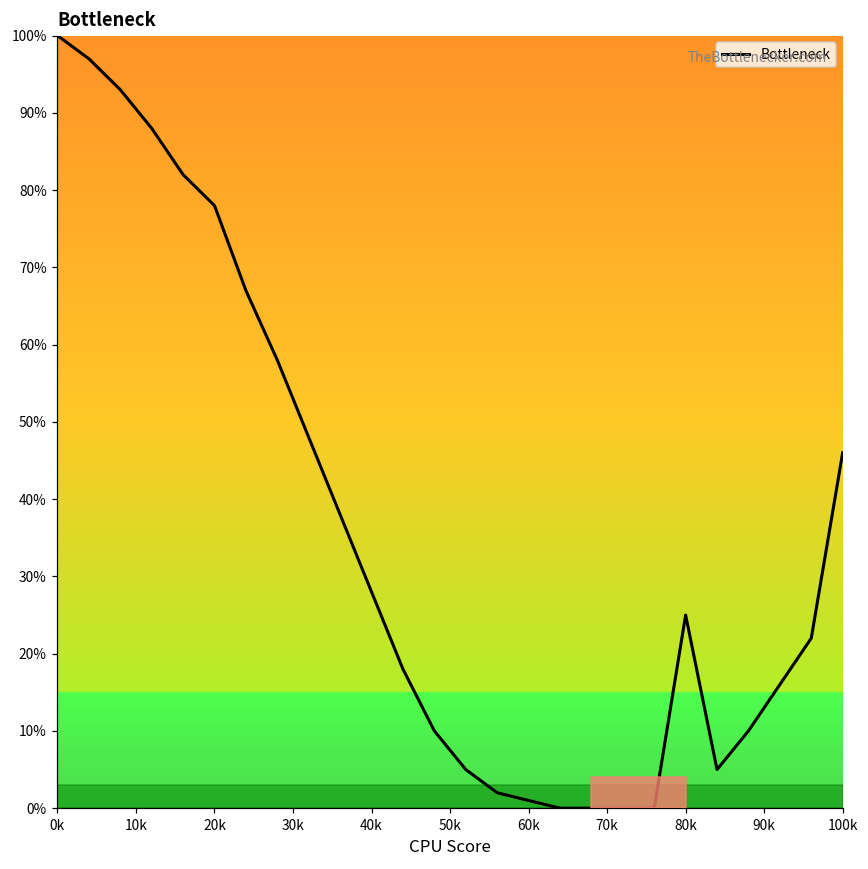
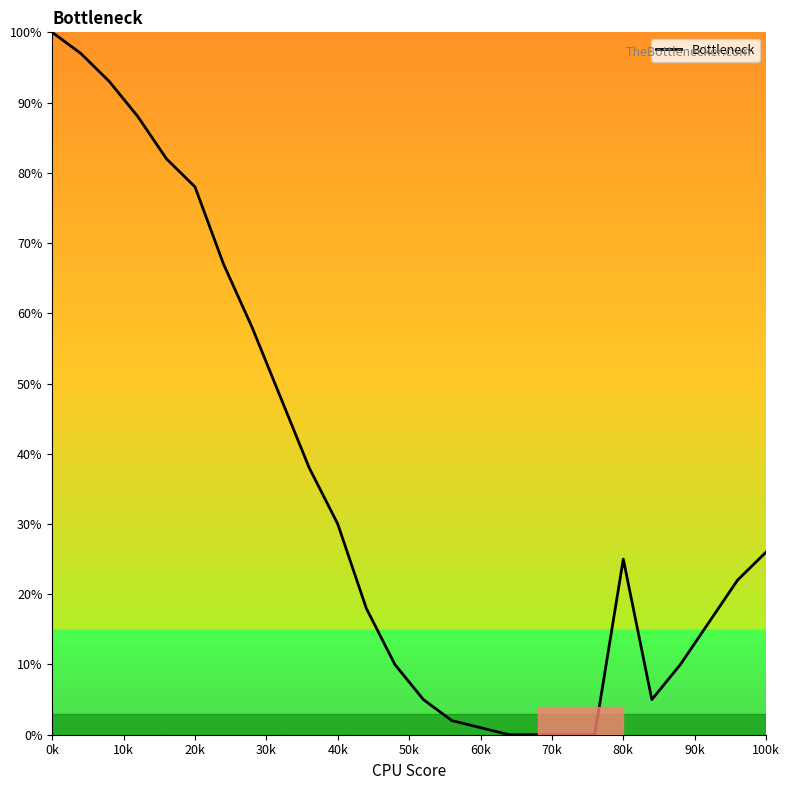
40k: 28% -> 30%
100k: 46% -> 26%
